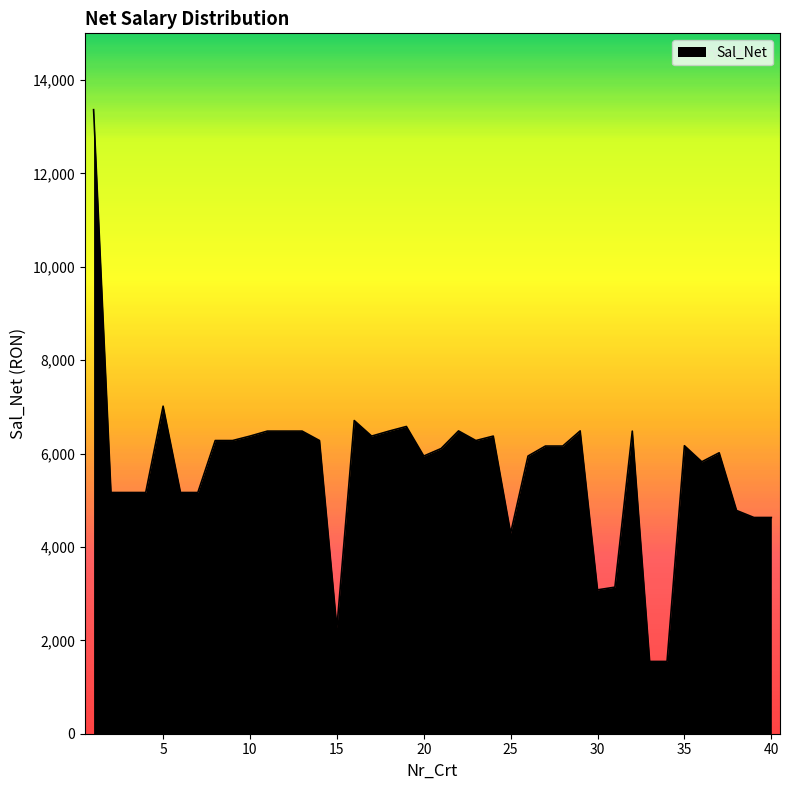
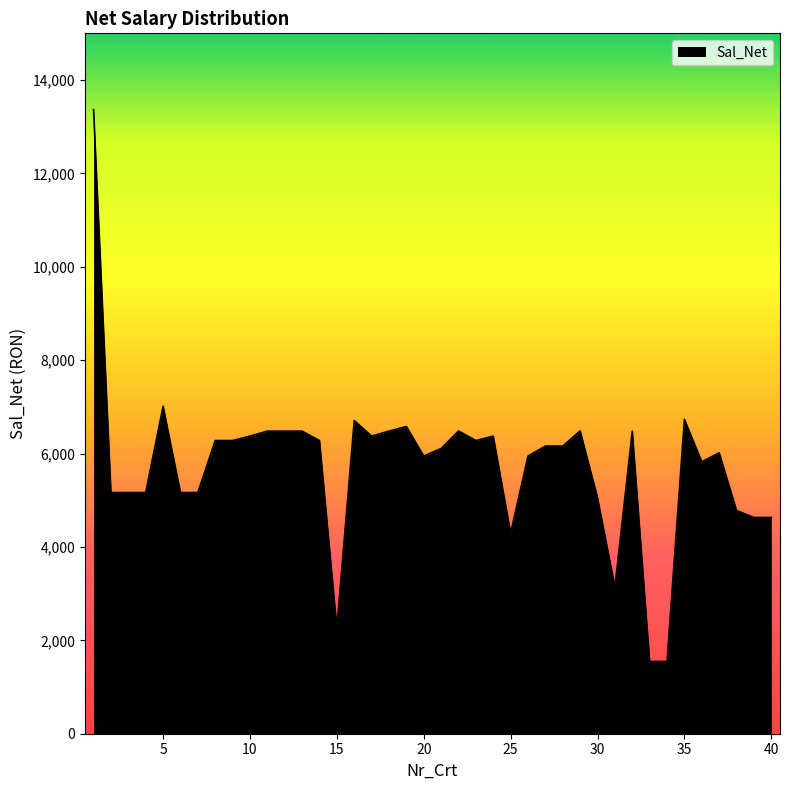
30: 3,100 -> 5,100
35: 6,200 -> 6,700
